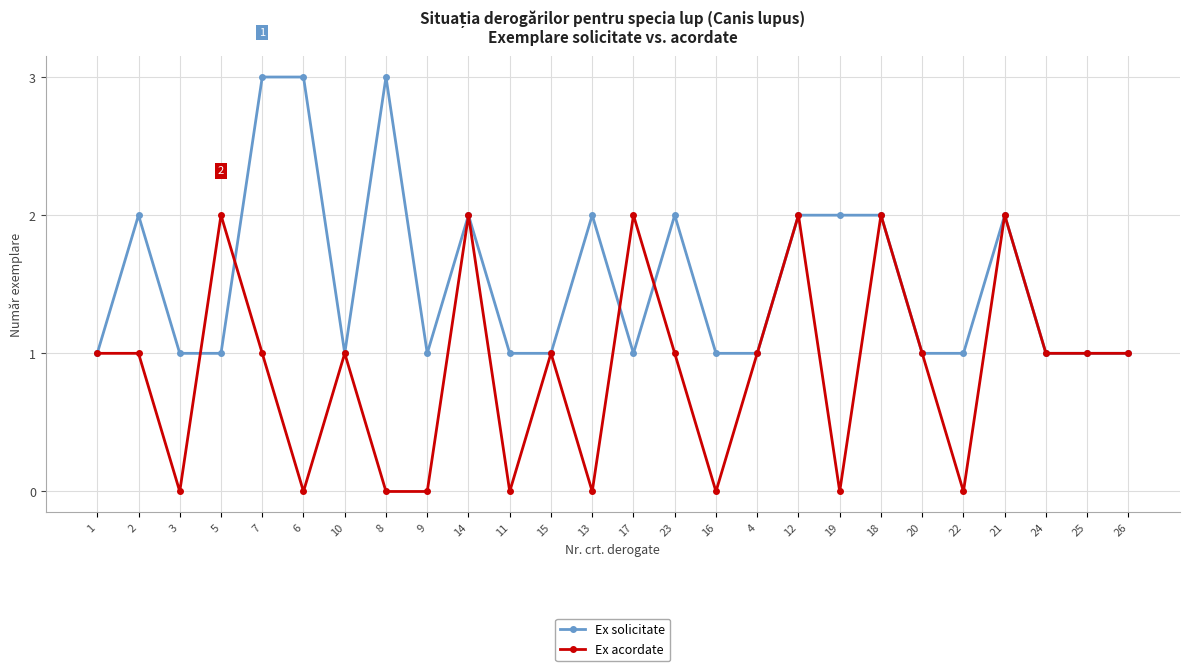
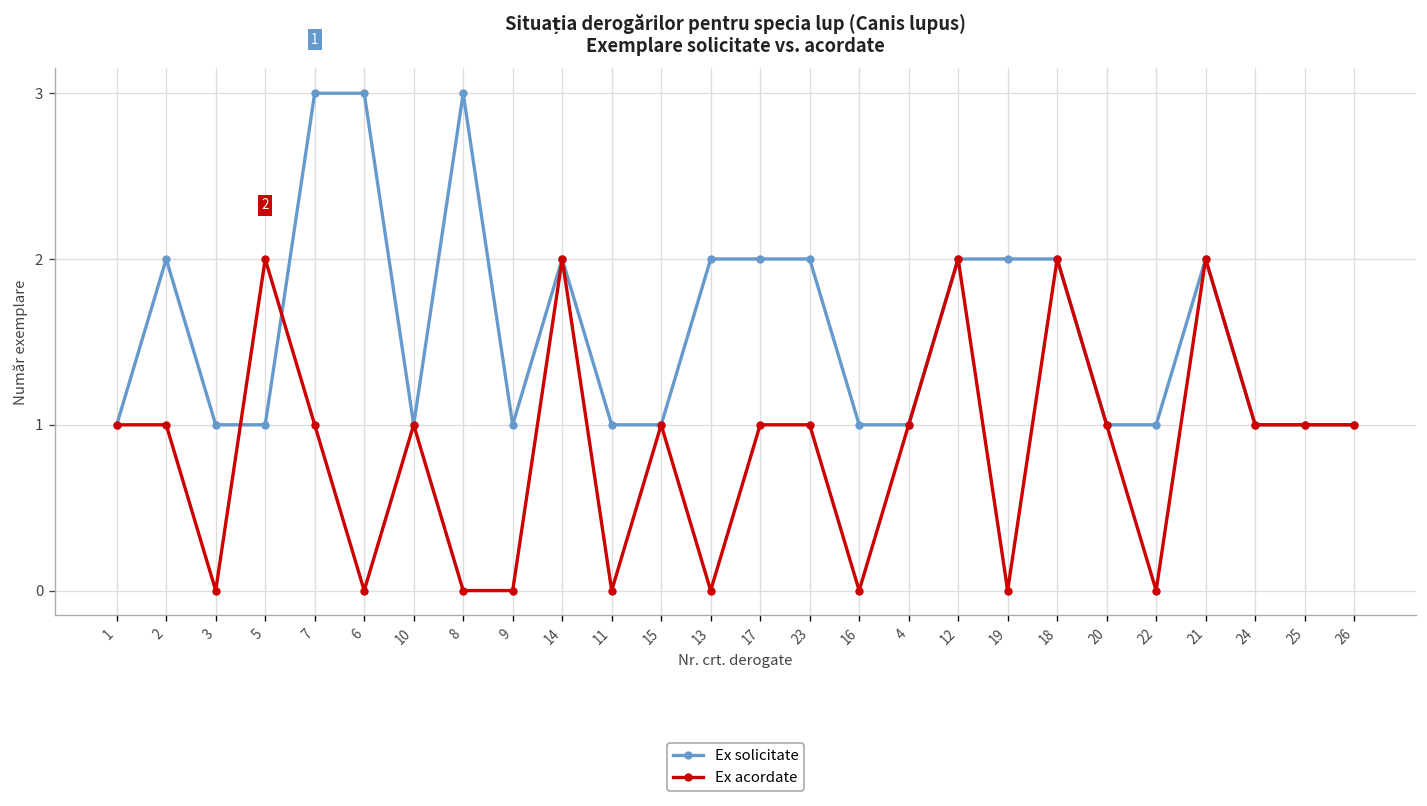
Ex solicitate, 17: 1 -> 2
Ex acordate, 17: 2 -> 1
